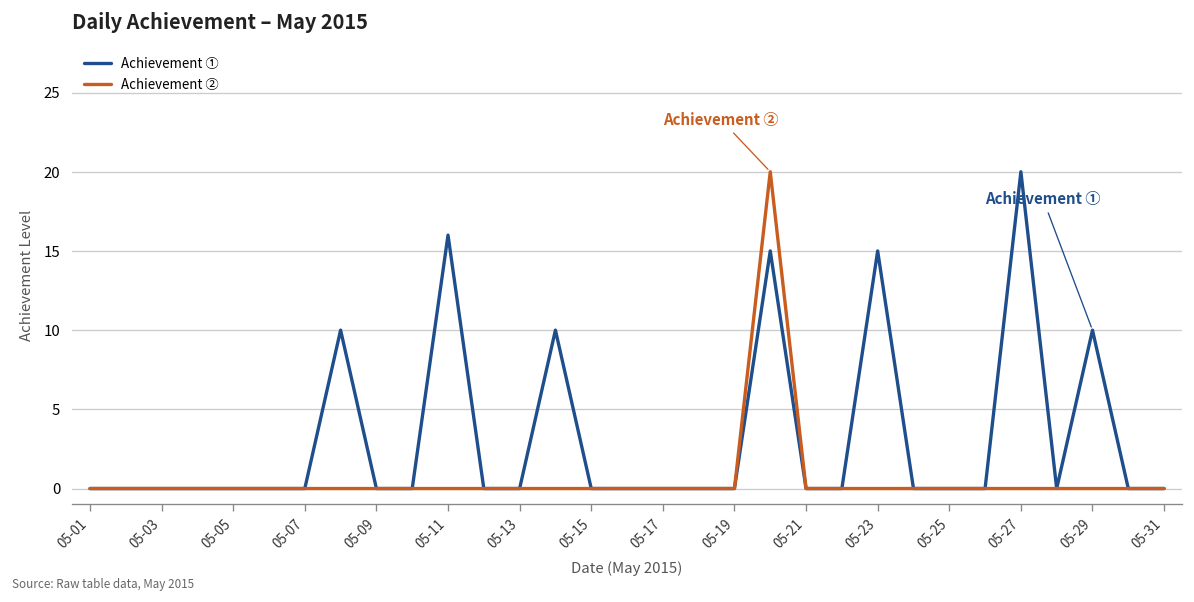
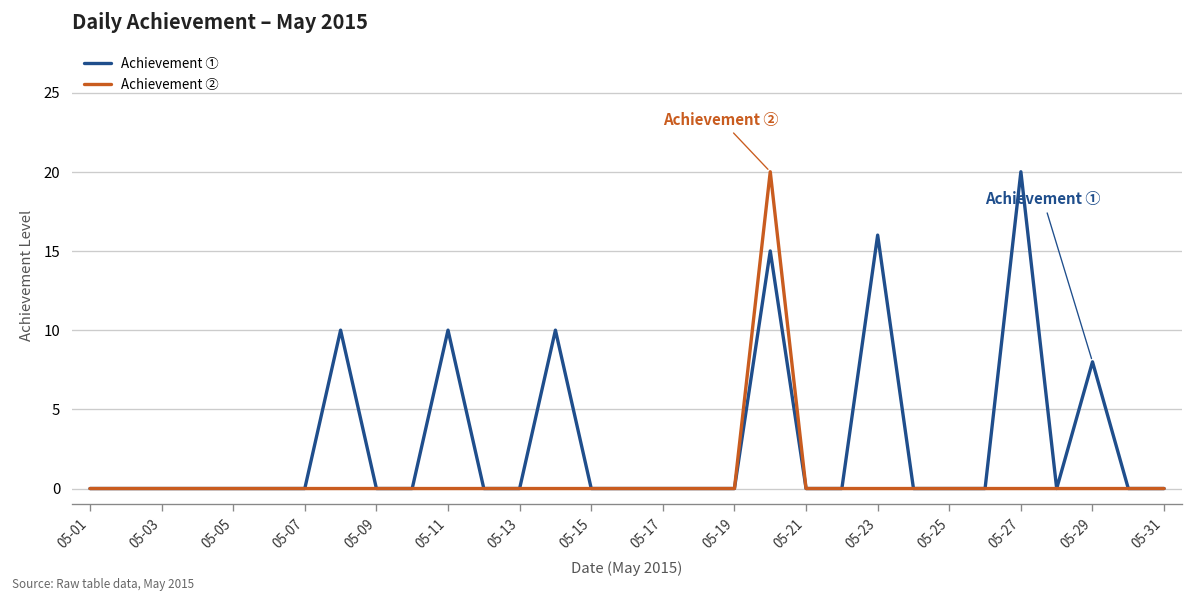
Achievement ①, 05-11: 16 -> 10
Achievement ①, 05-23: 15 -> 16
Achievement ①, 05-29: 10 -> 8
